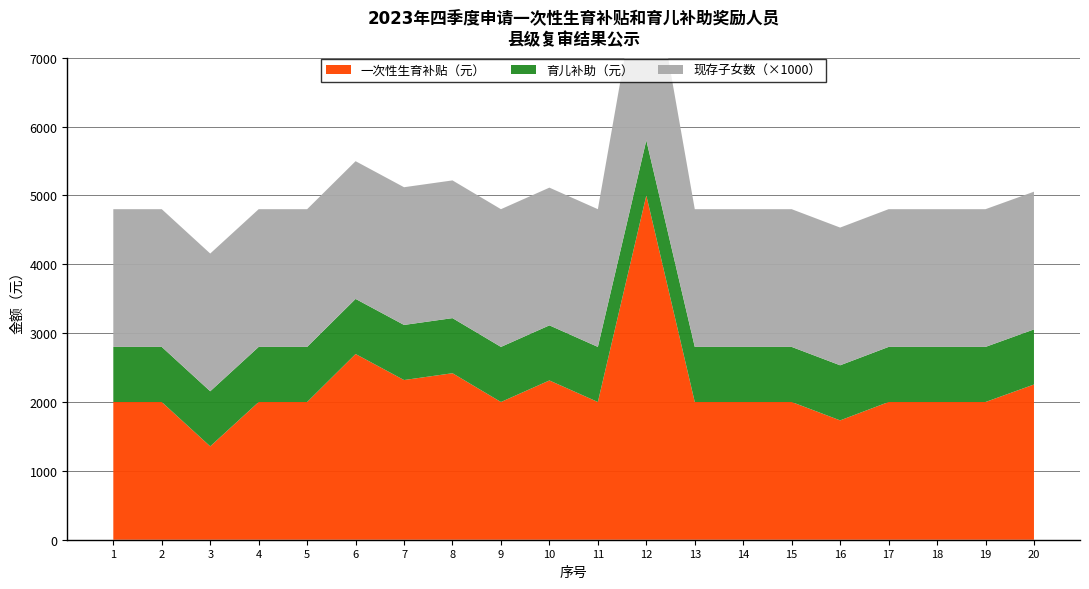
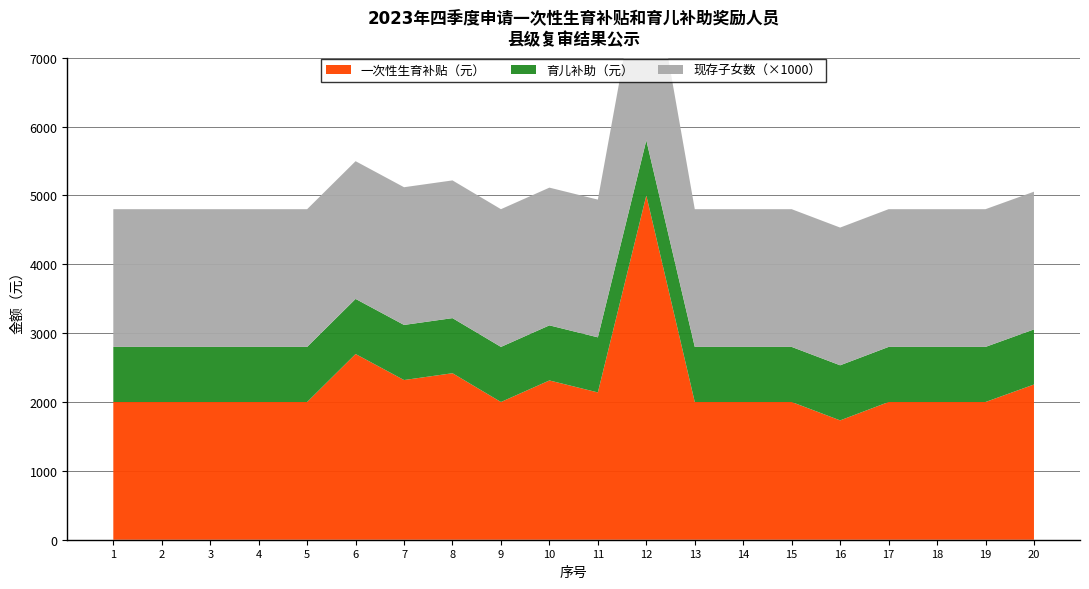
一次性生育补贴（元）, 3: 1400 -> 2000
一次性生育补贴（元）, 11: 2000 -> 2100
